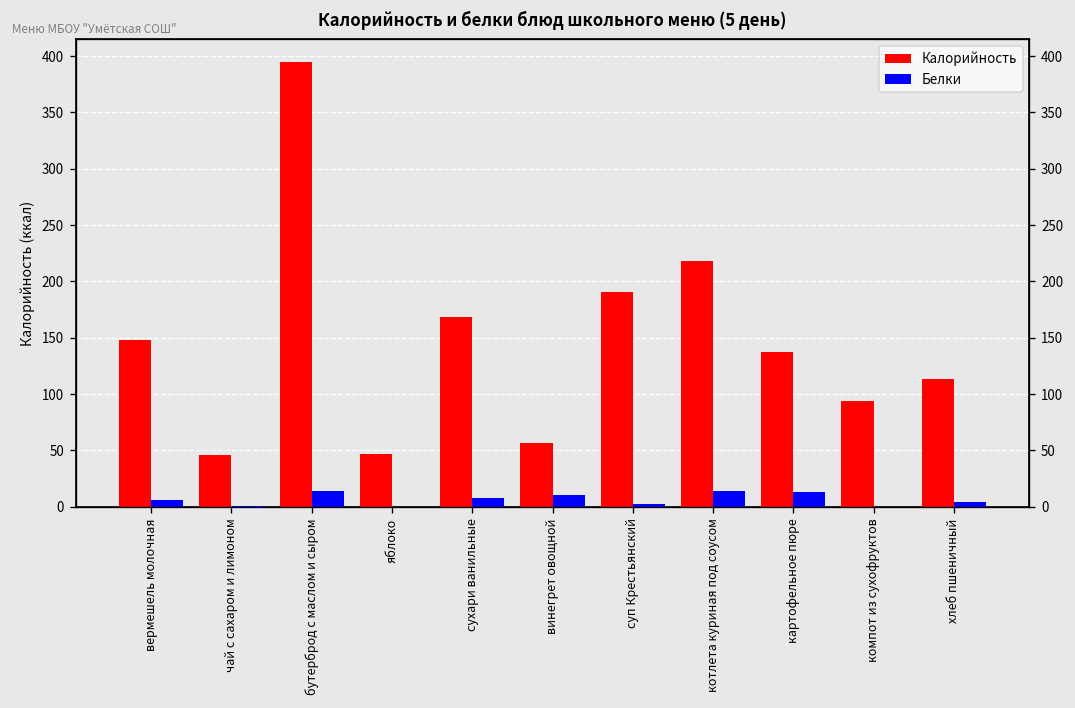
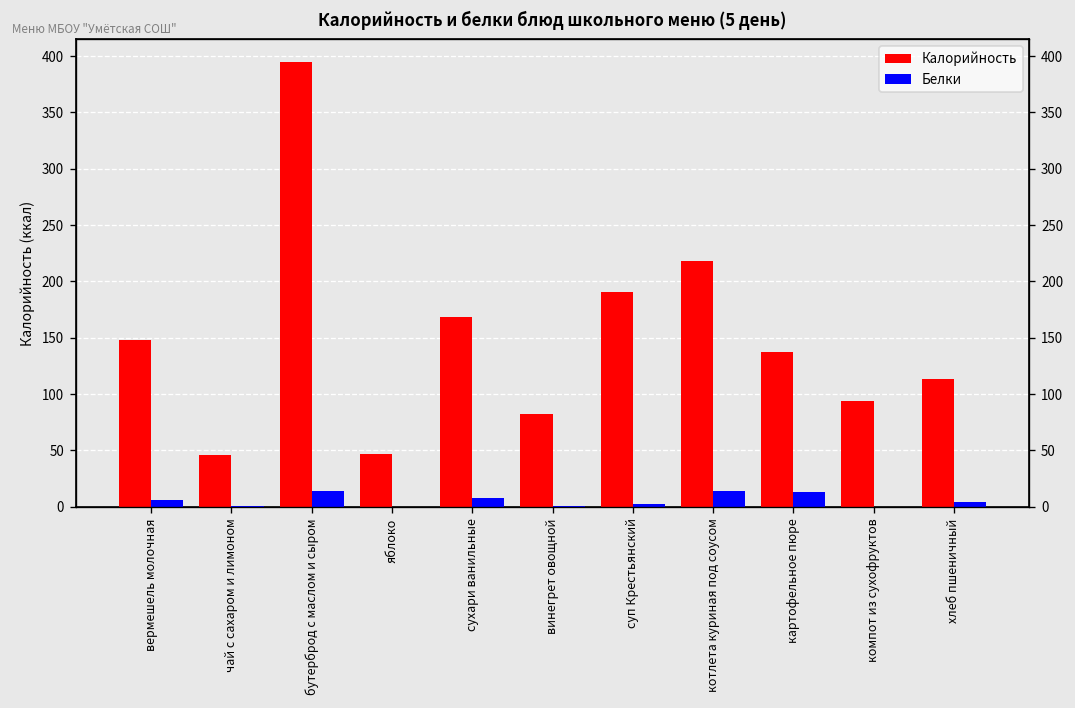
Калорийность, винегрет овощной: 60 -> 80
Белки, винегрет овощной: 10 -> 0
